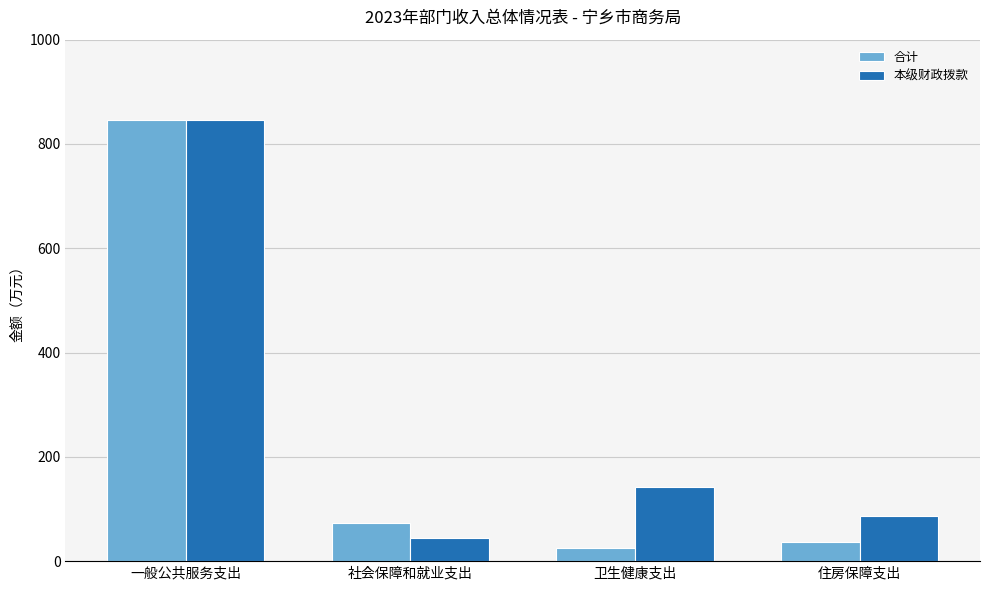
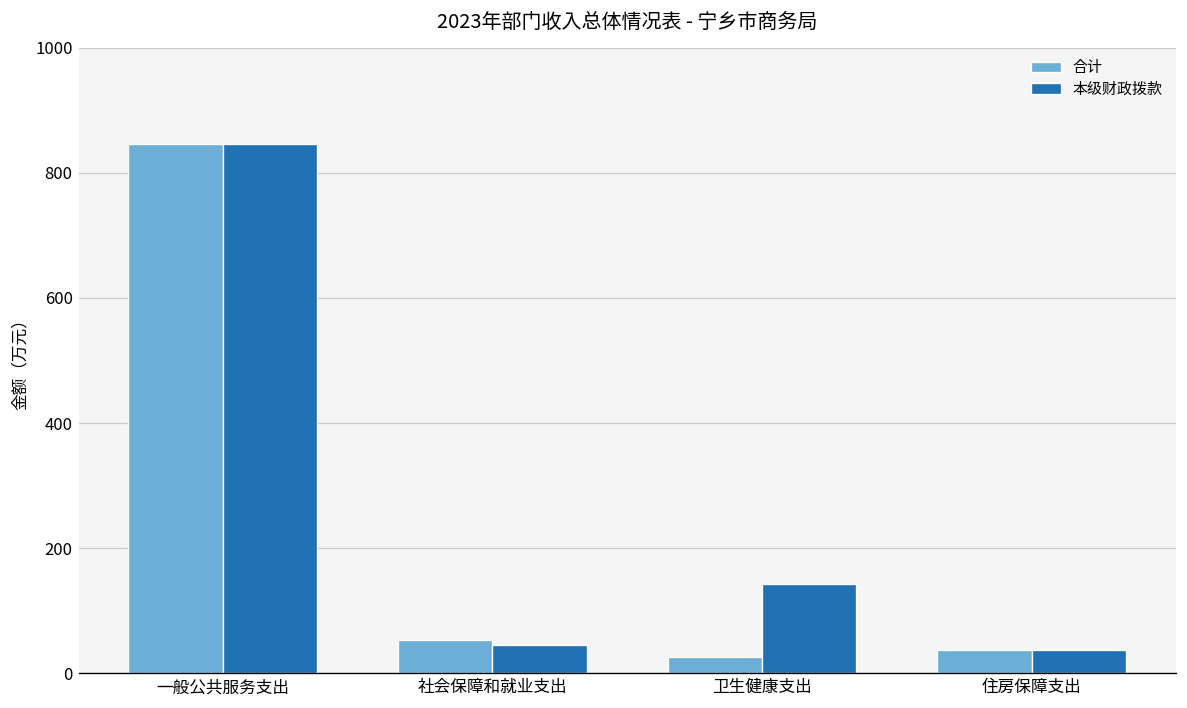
合计, 社会保障和就业支出: 70 -> 50
本级财政拨款, 住房保障支出: 90 -> 40
